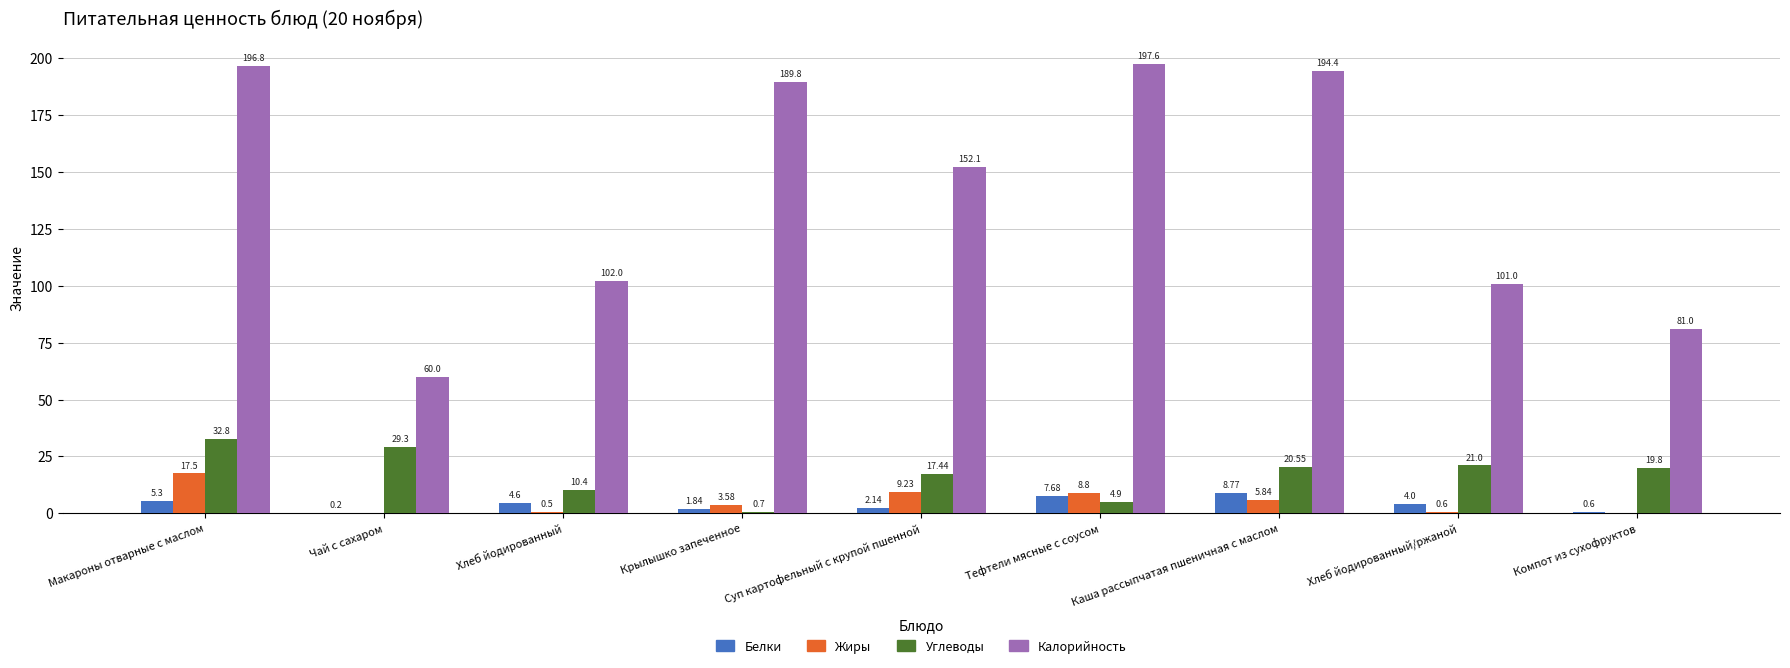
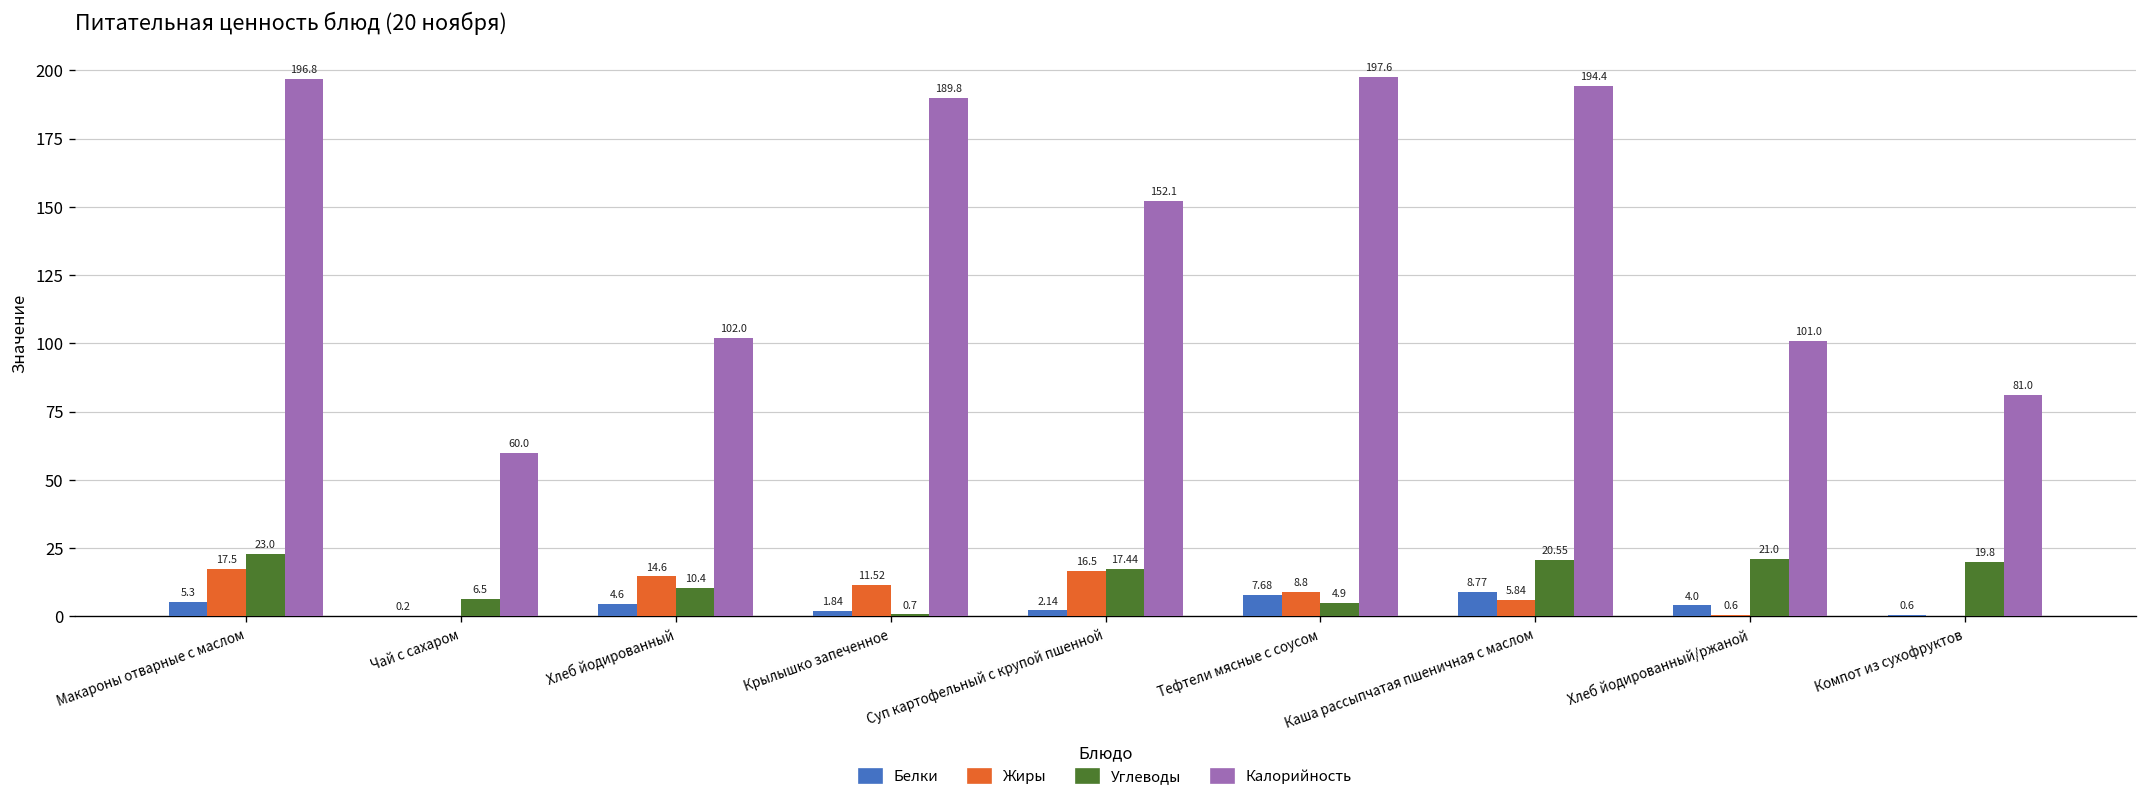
Углеводы, Макароны отварные с маслом: 32.8 -> 23.0
Углеводы, Чай с сахаром: 29.3 -> 6.5
Жиры, Хлеб йодированный: 0.5 -> 14.6
Жиры, Крылышко запеченное: 3.58 -> 11.52
Жиры, Суп картофельный с крупой пшенной: 9.23 -> 16.5
